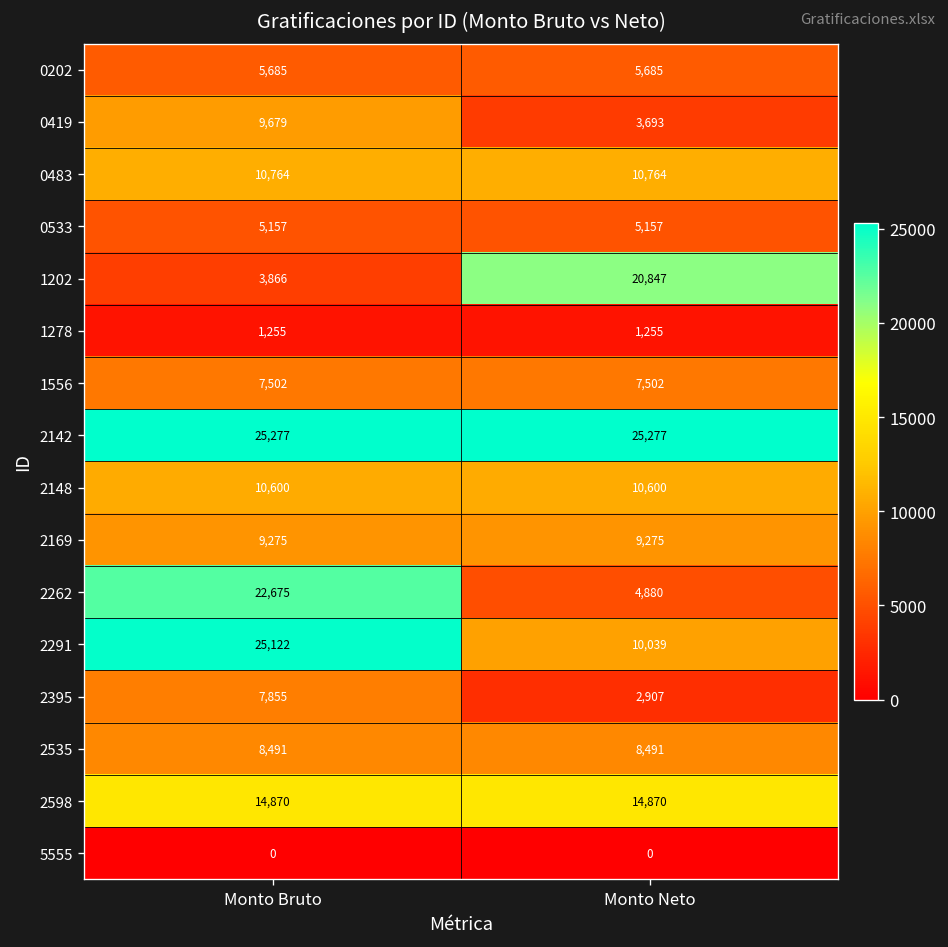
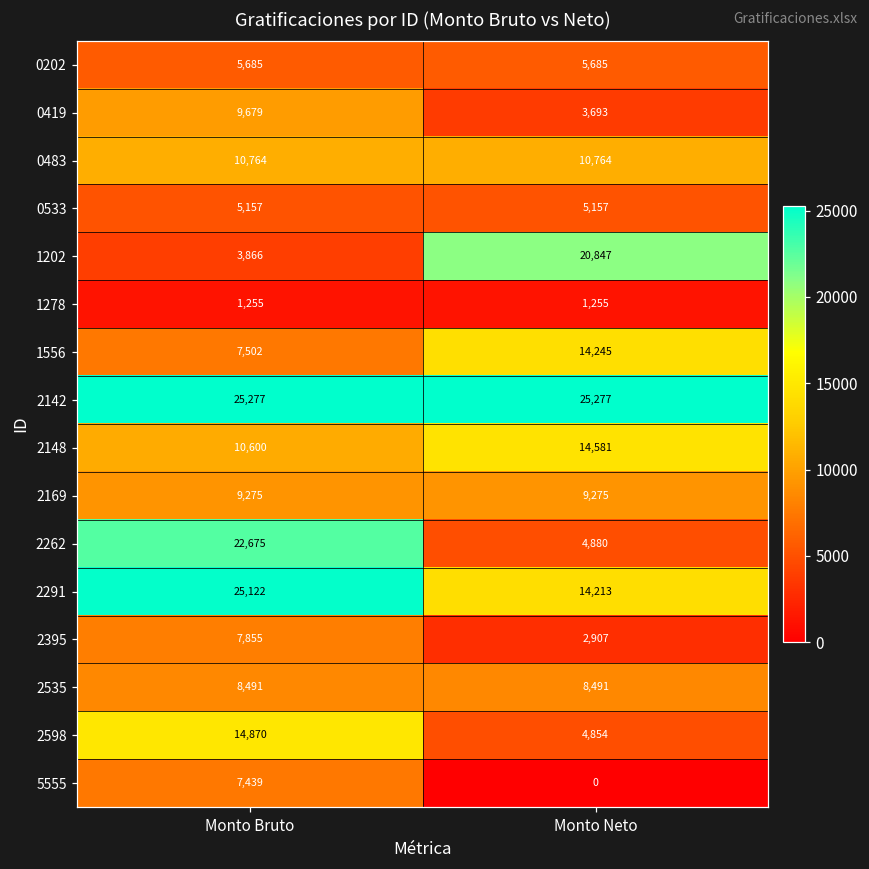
1556, Monto Neto: 7,502 -> 14,245
2148, Monto Neto: 10,600 -> 14,581
2291, Monto Neto: 10,039 -> 14,213
2598, Monto Neto: 14,870 -> 4,854
5555, Monto Bruto: 0 -> 7,439
